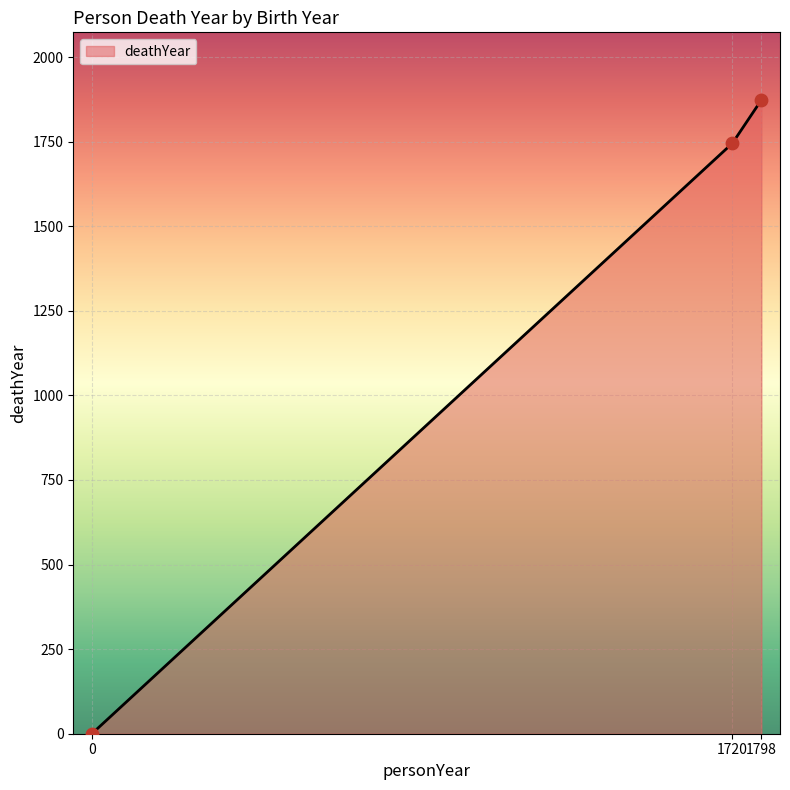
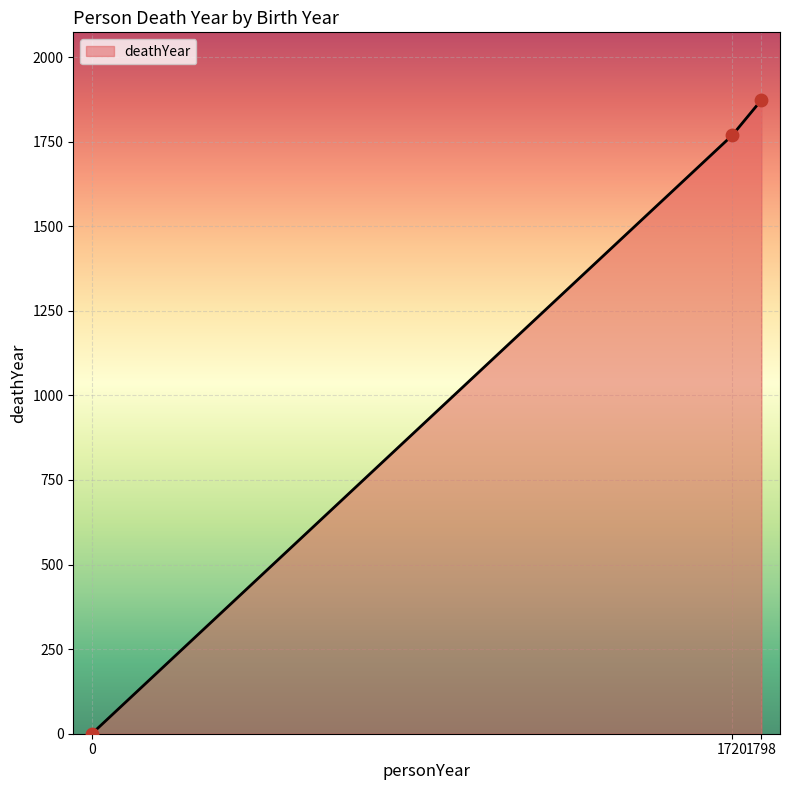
1720: 1750 -> 1770
